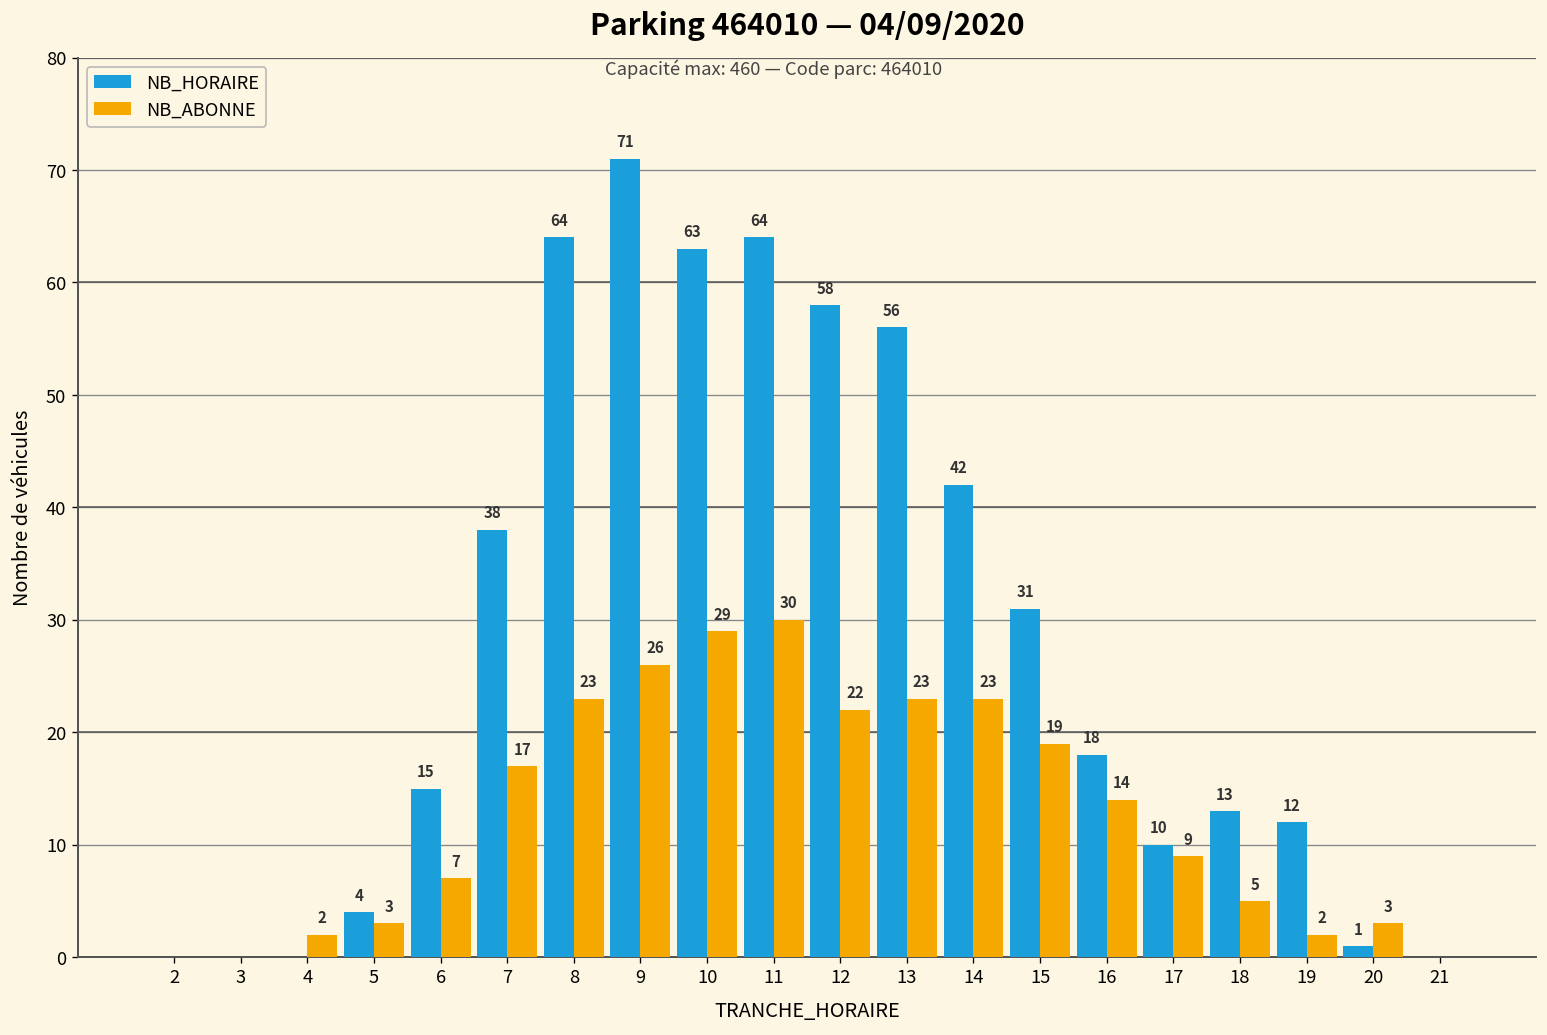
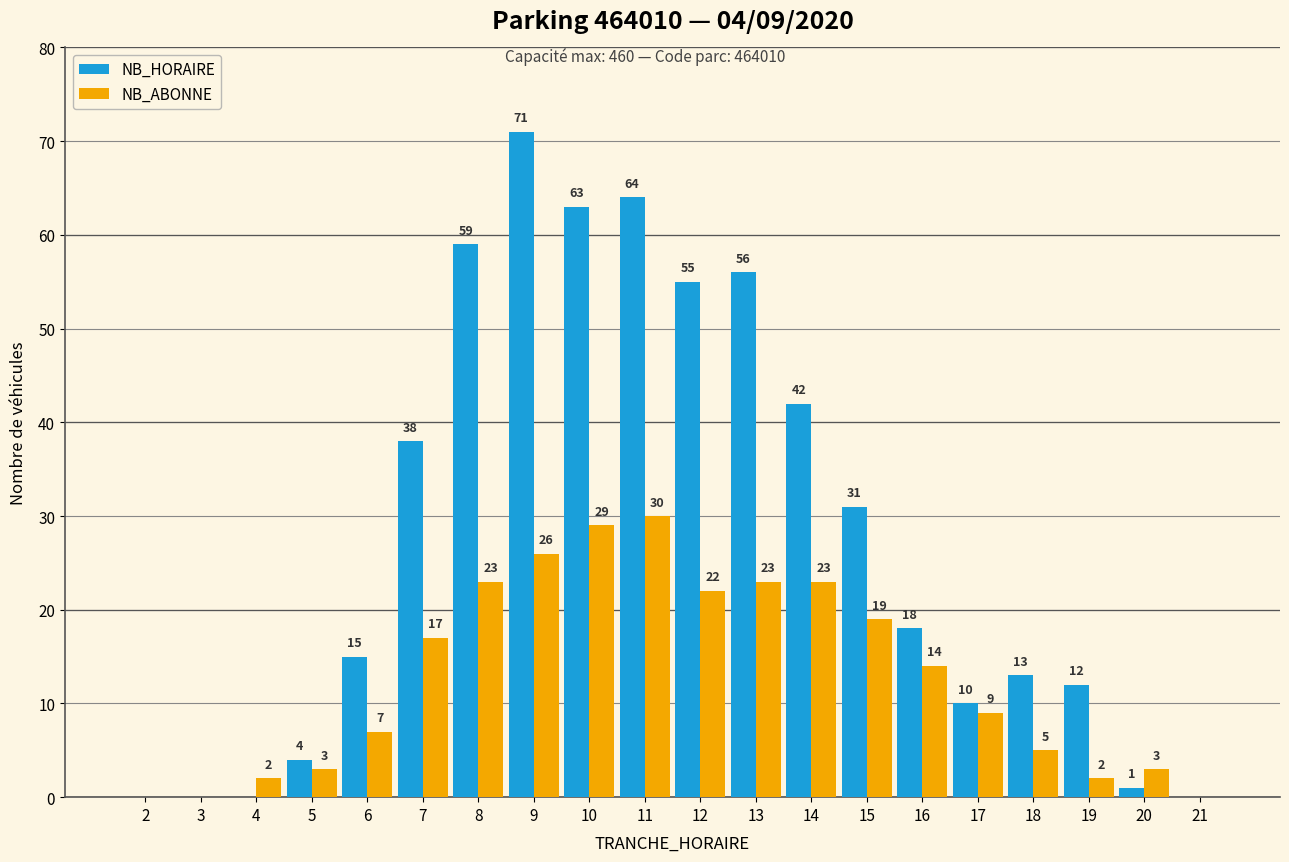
NB_HORAIRE, 8: 64 -> 59
NB_HORAIRE, 12: 58 -> 55
